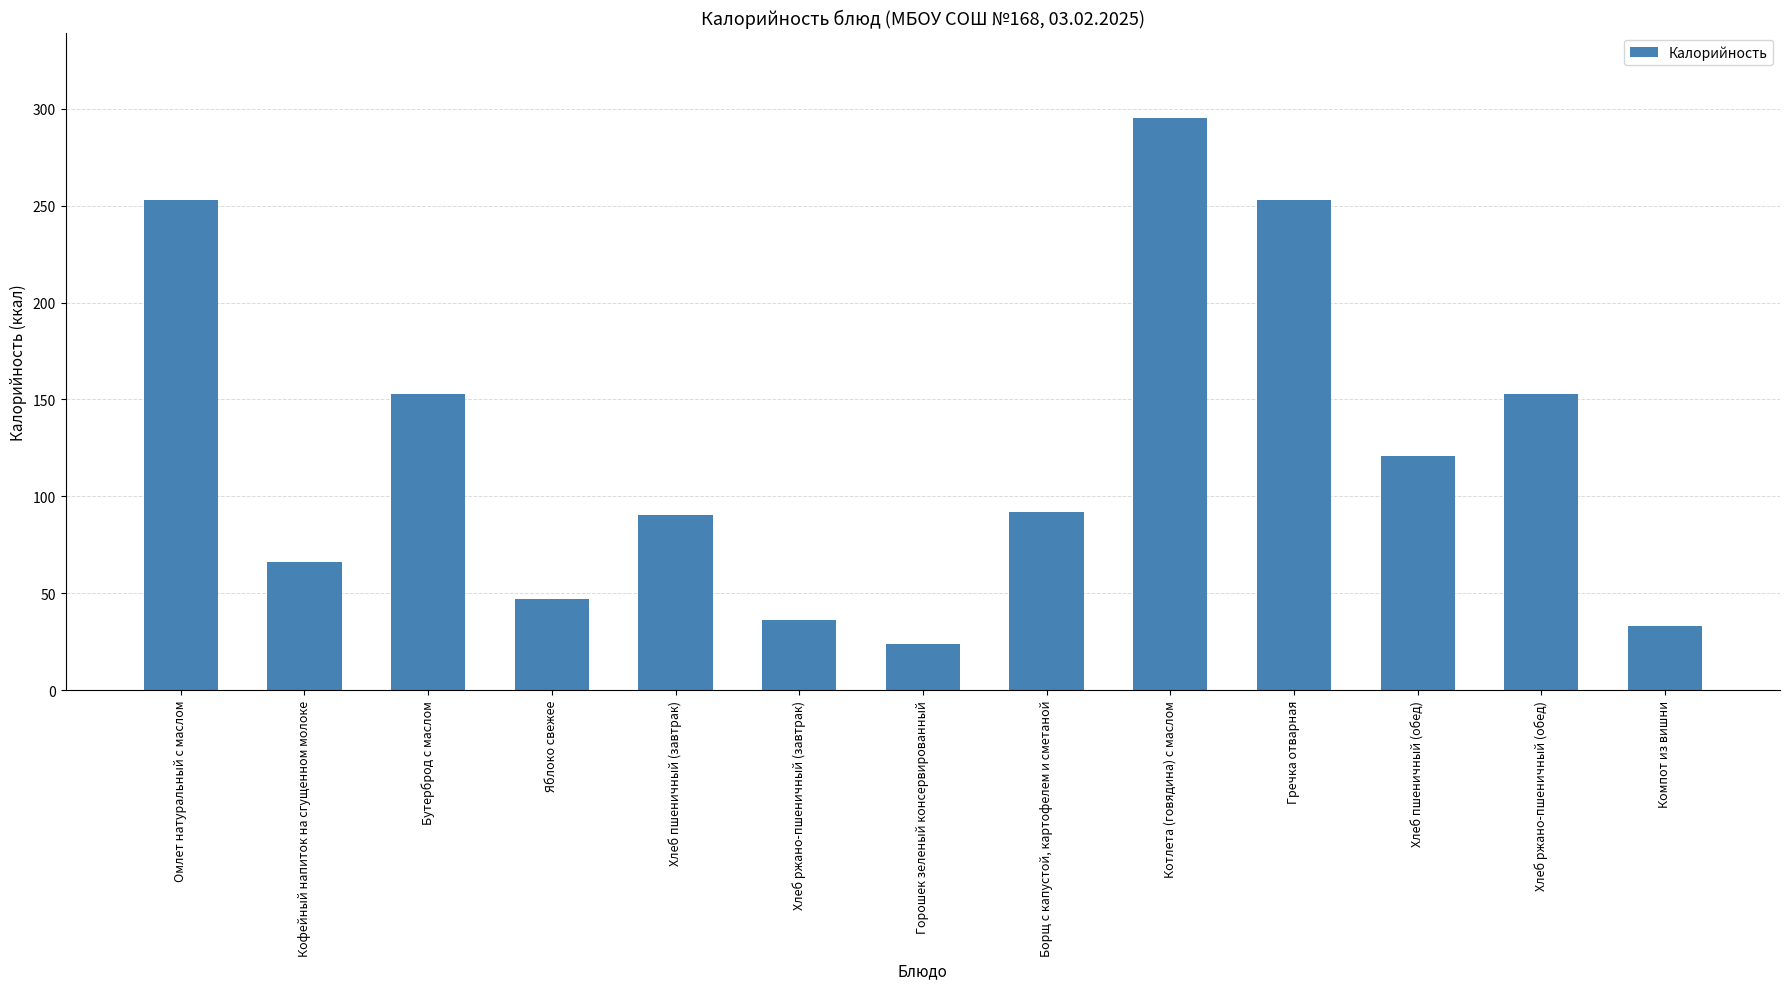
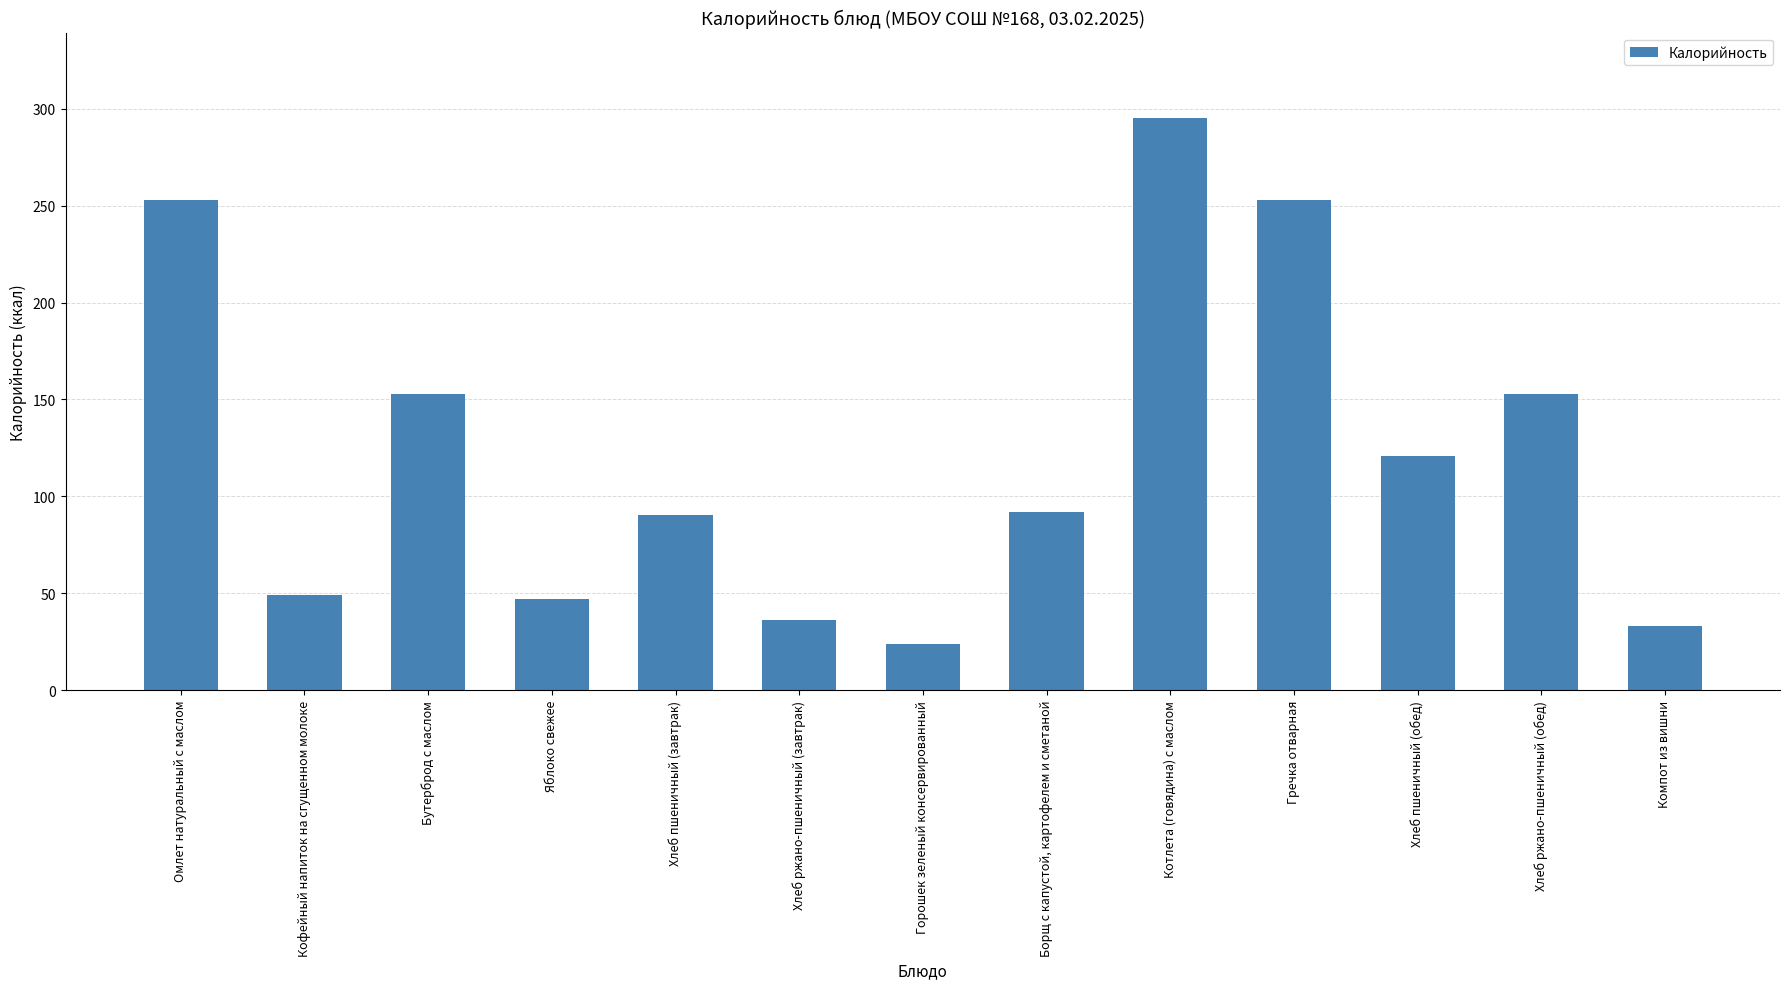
Кофейный напиток на сгущенном молоке: 66 -> 49
